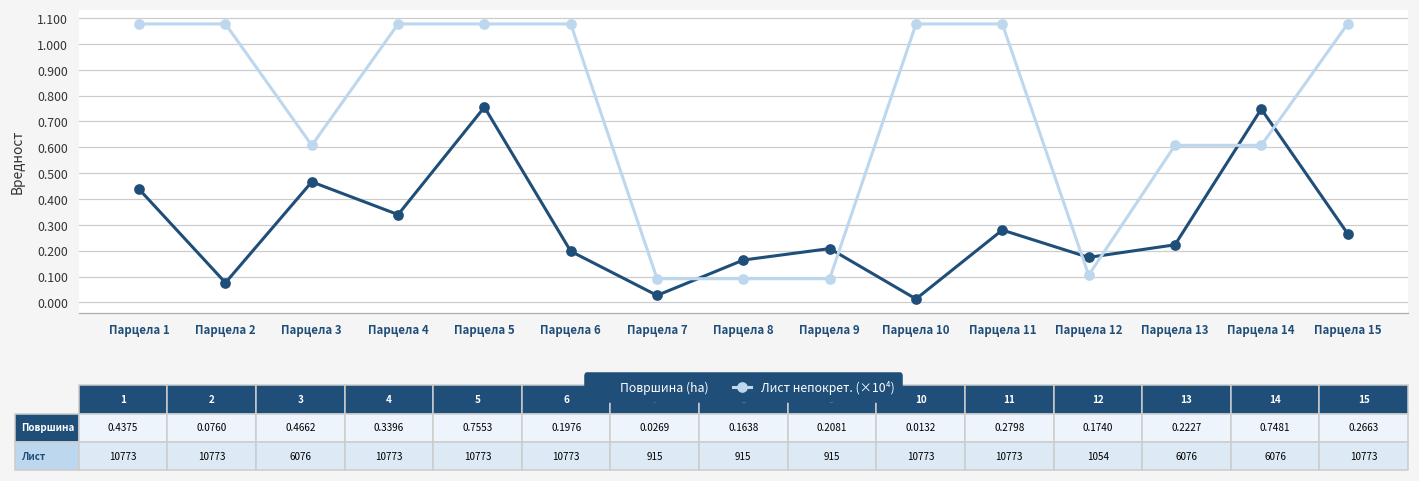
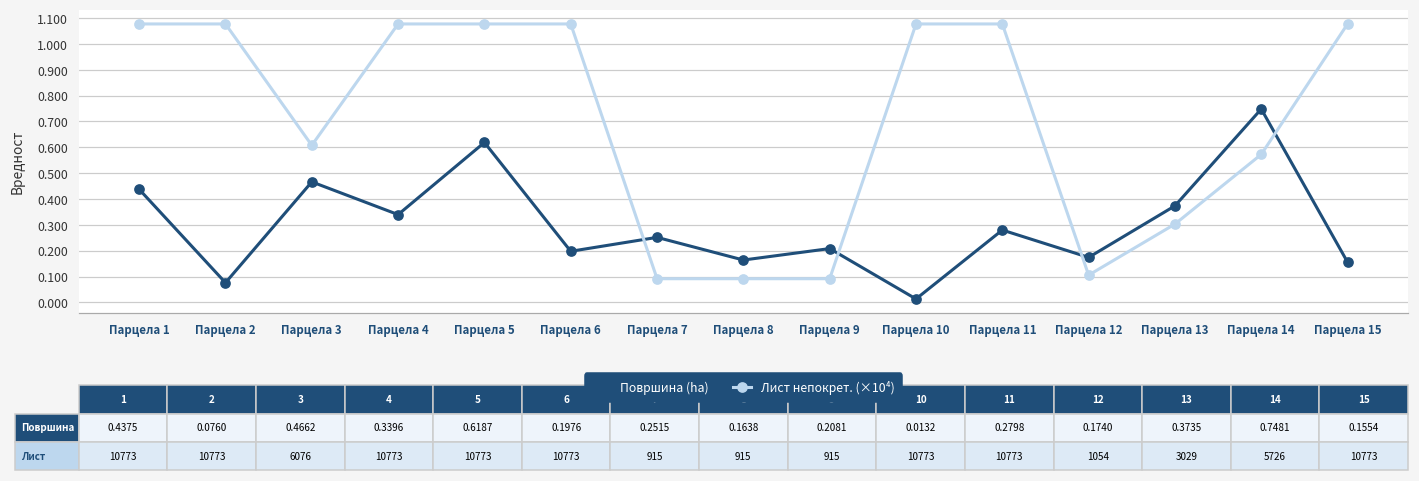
Површина (ha), Парцела 5: 0.7553 -> 0.6187
Површина (ha), Парцела 7: 0.0269 -> 0.2515
Површина (ha), Парцела 13: 0.2227 -> 0.3735
Лист непокрет. (×10⁴), Парцела 13: 6076 -> 3029
Лист непокрет. (×10⁴), Парцела 14: 6076 -> 5726
Површина (ha), Парцела 15: 0.2663 -> 0.1554
